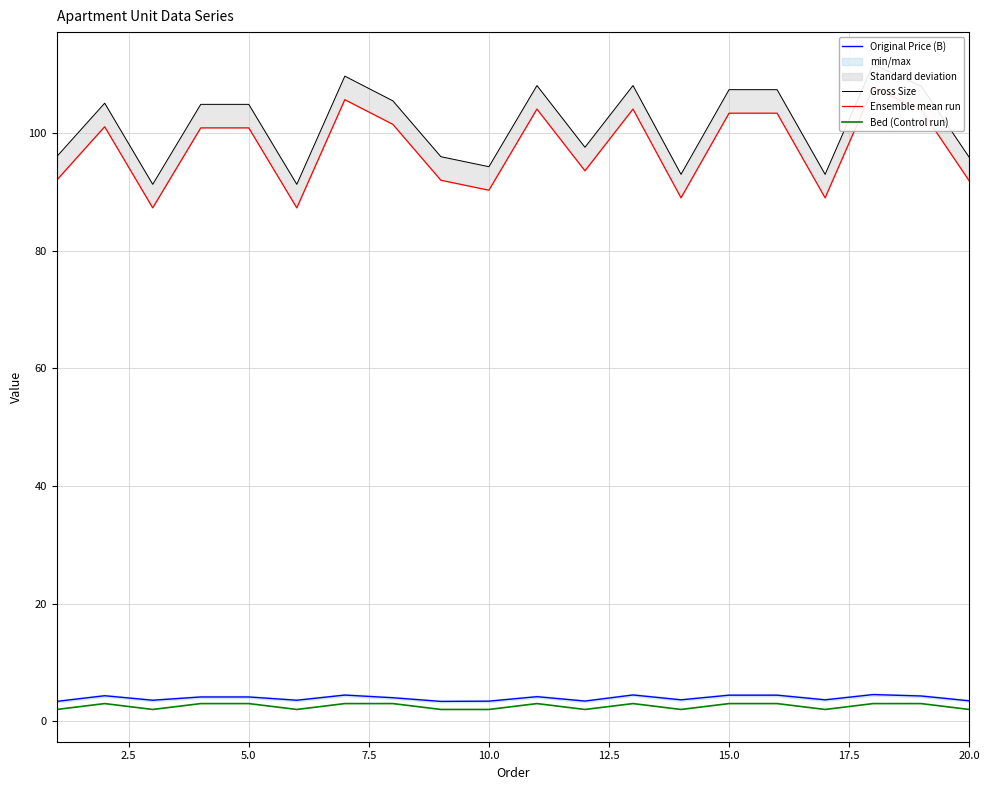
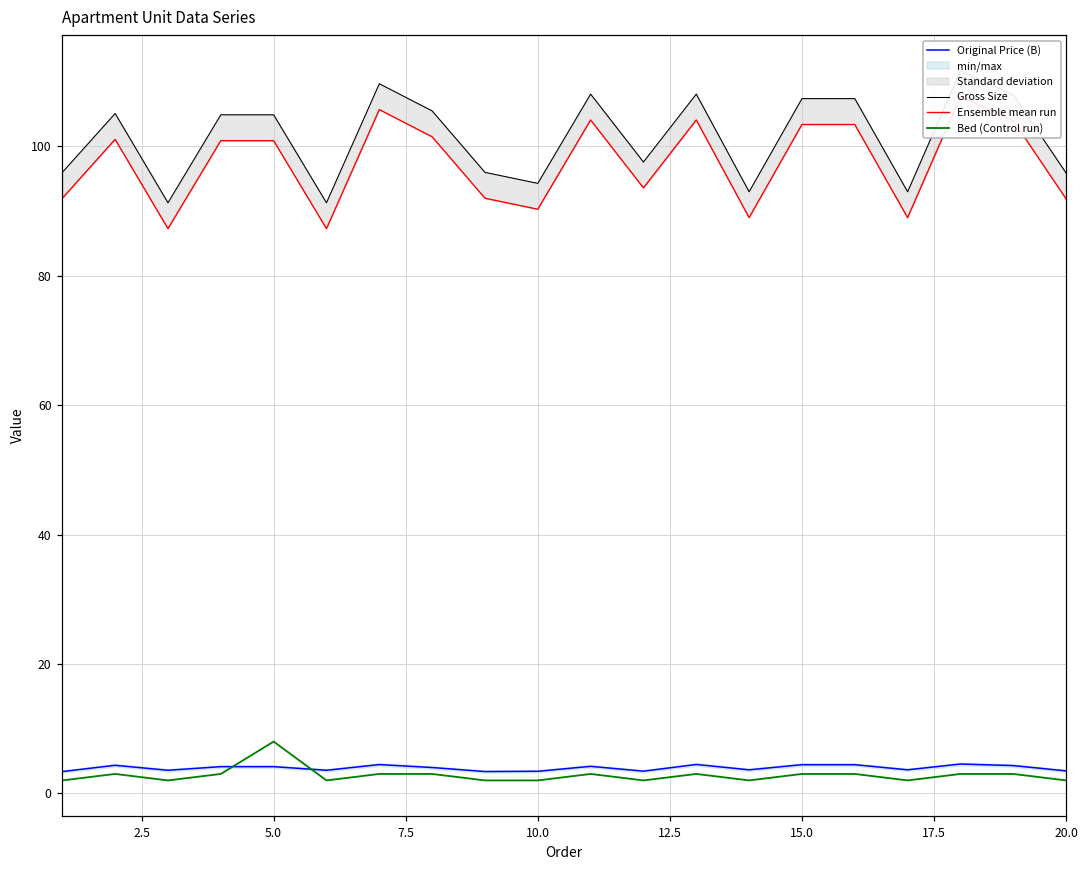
Bed (Control run), 5.0: 3 -> 8
